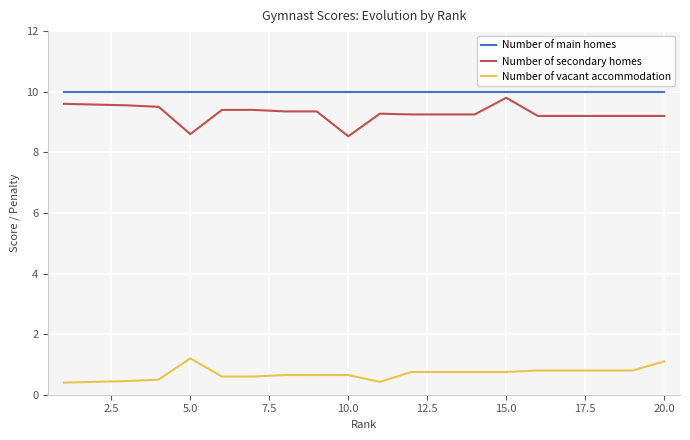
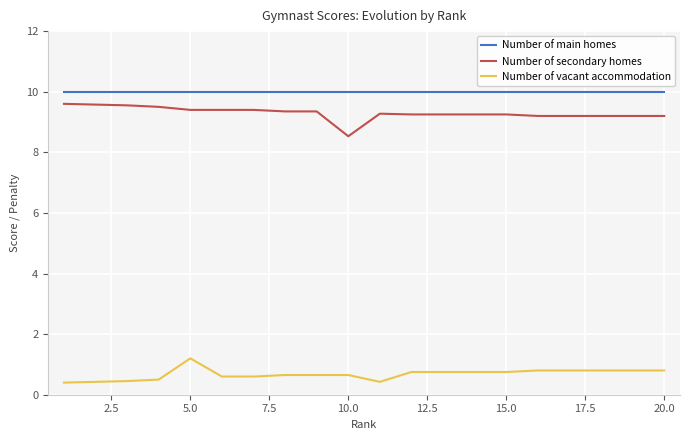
Number of secondary homes, 5.0: 8.6 -> 9.4
Number of secondary homes, 15.0: 9.8 -> 9.3
Number of vacant accommodation, 20.0: 1.1 -> 0.8
